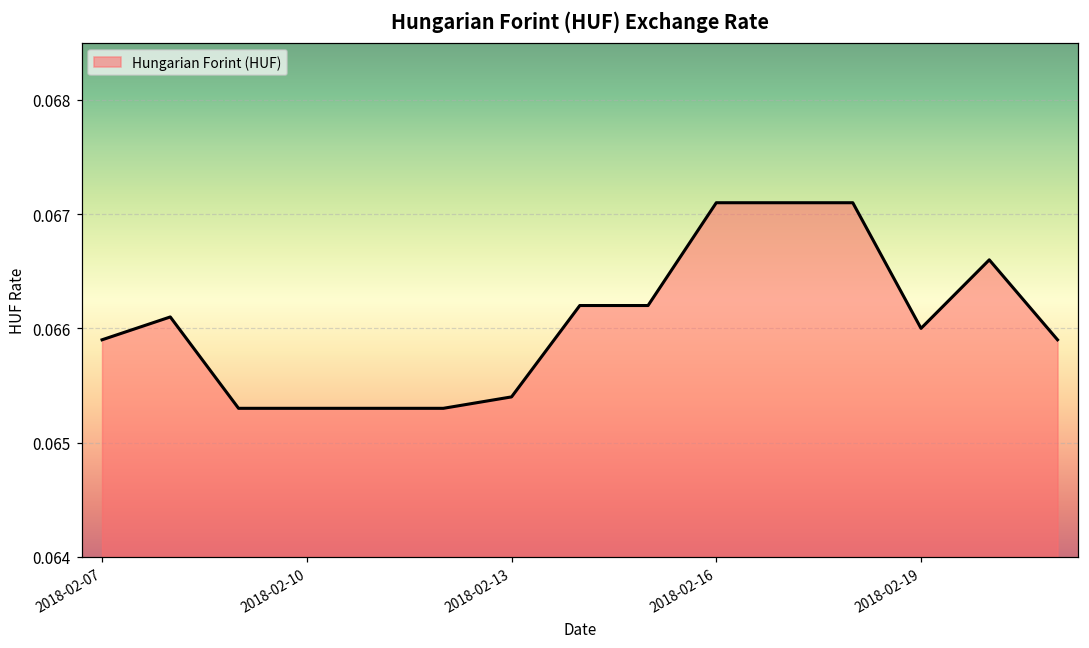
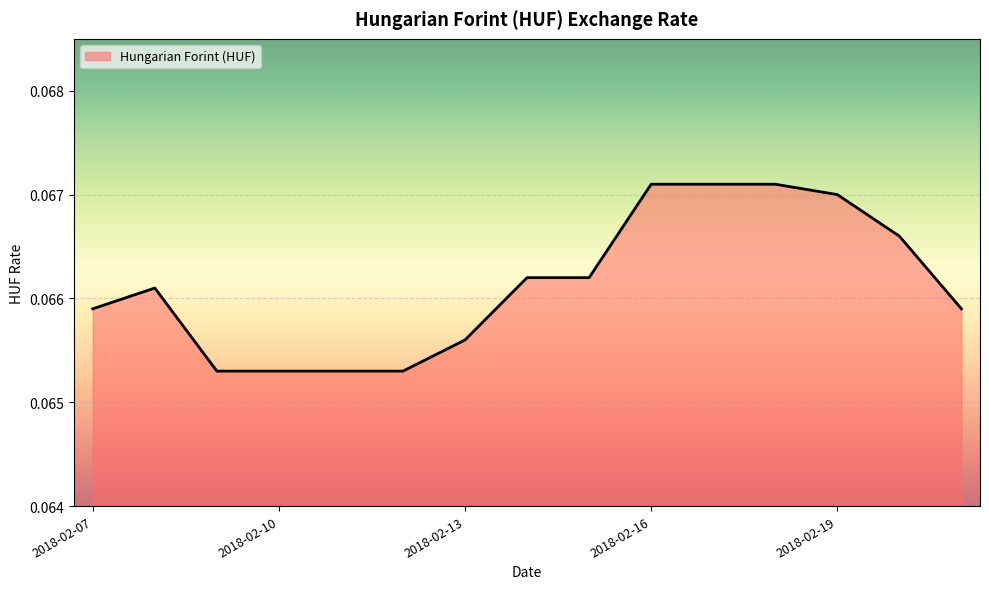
2018-02-13: 0.0654 -> 0.0656
2018-02-19: 0.066 -> 0.067
